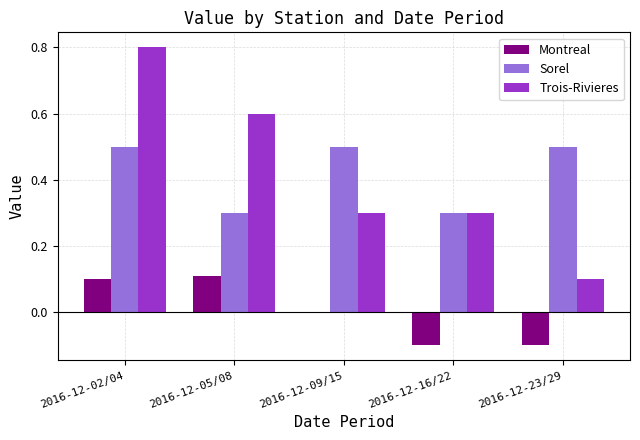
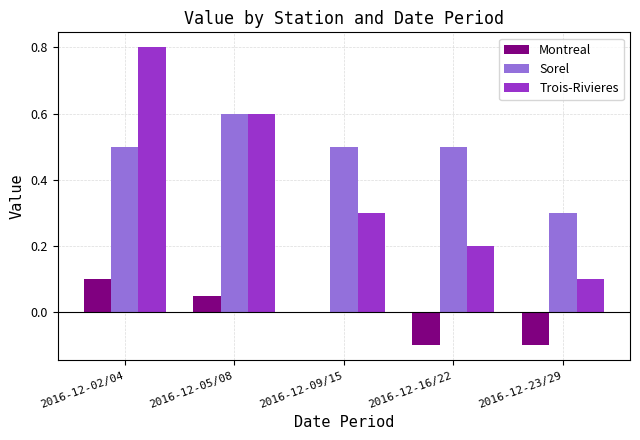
Montreal, 2016-12-05/08: 0.11 -> 0.05
Sorel, 2016-12-05/08: 0.3 -> 0.6
Sorel, 2016-12-16/22: 0.3 -> 0.5
Trois-Rivieres, 2016-12-16/22: 0.3 -> 0.2
Sorel, 2016-12-23/29: 0.5 -> 0.3
